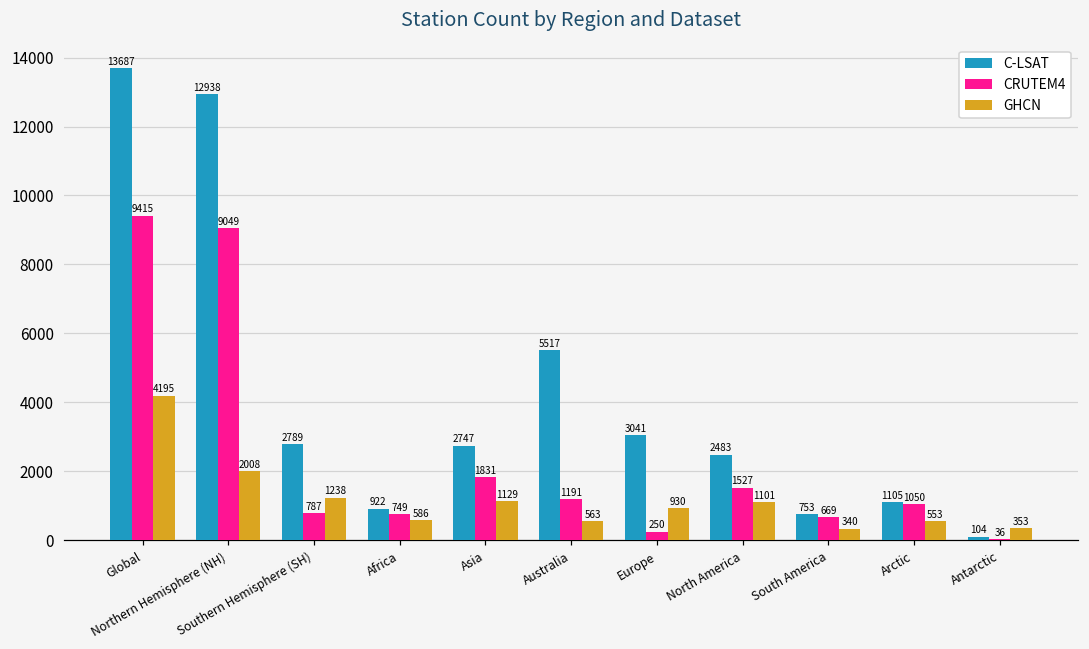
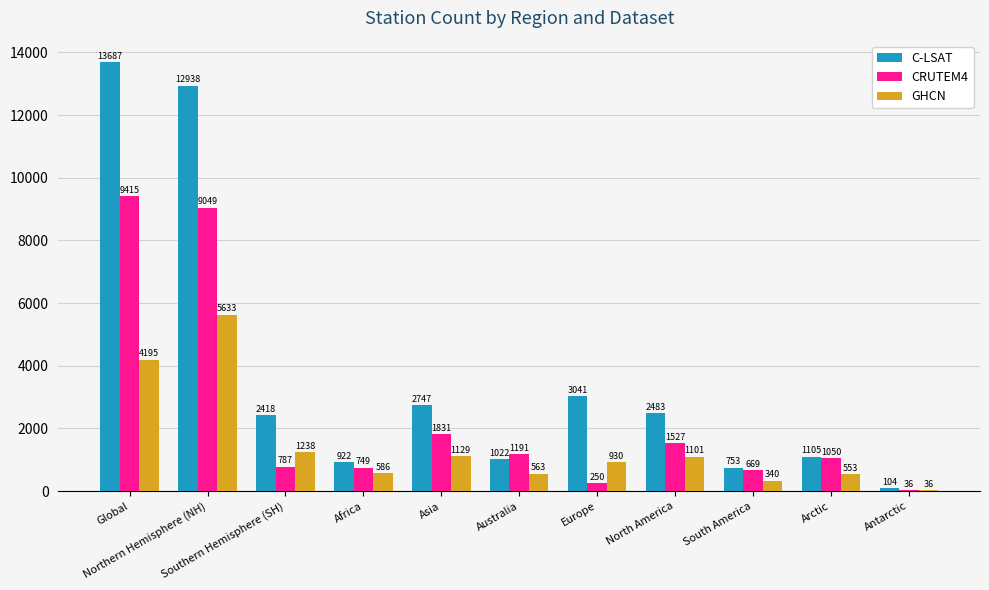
GHCN, Northern Hemisphere (NH): 2008 -> 5633
C-LSAT, Southern Hemisphere (SH): 2789 -> 2418
C-LSAT, Australia: 5517 -> 1022
GHCN, Antarctic: 353 -> 36
